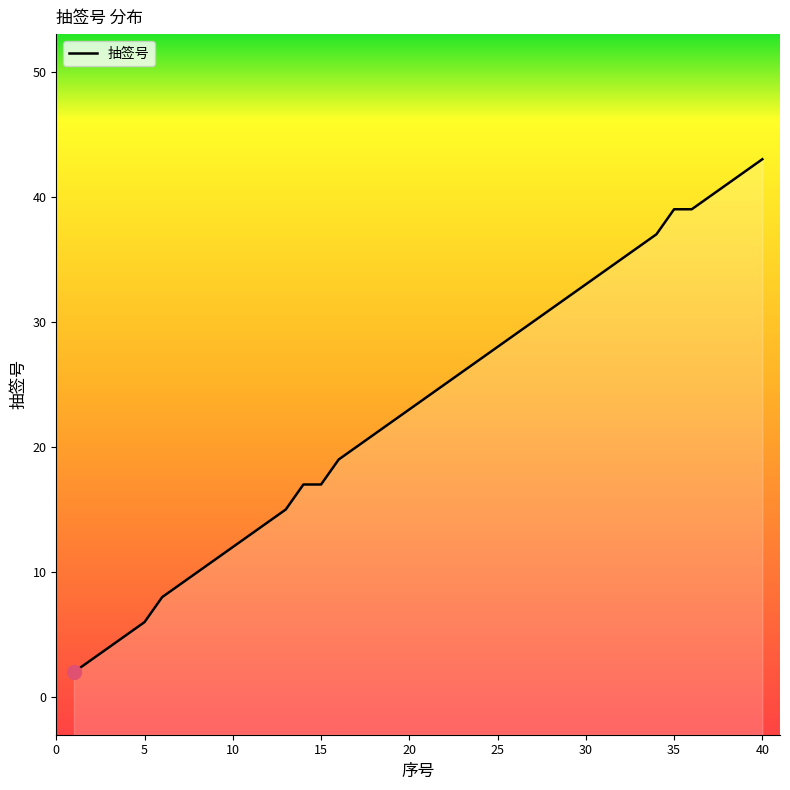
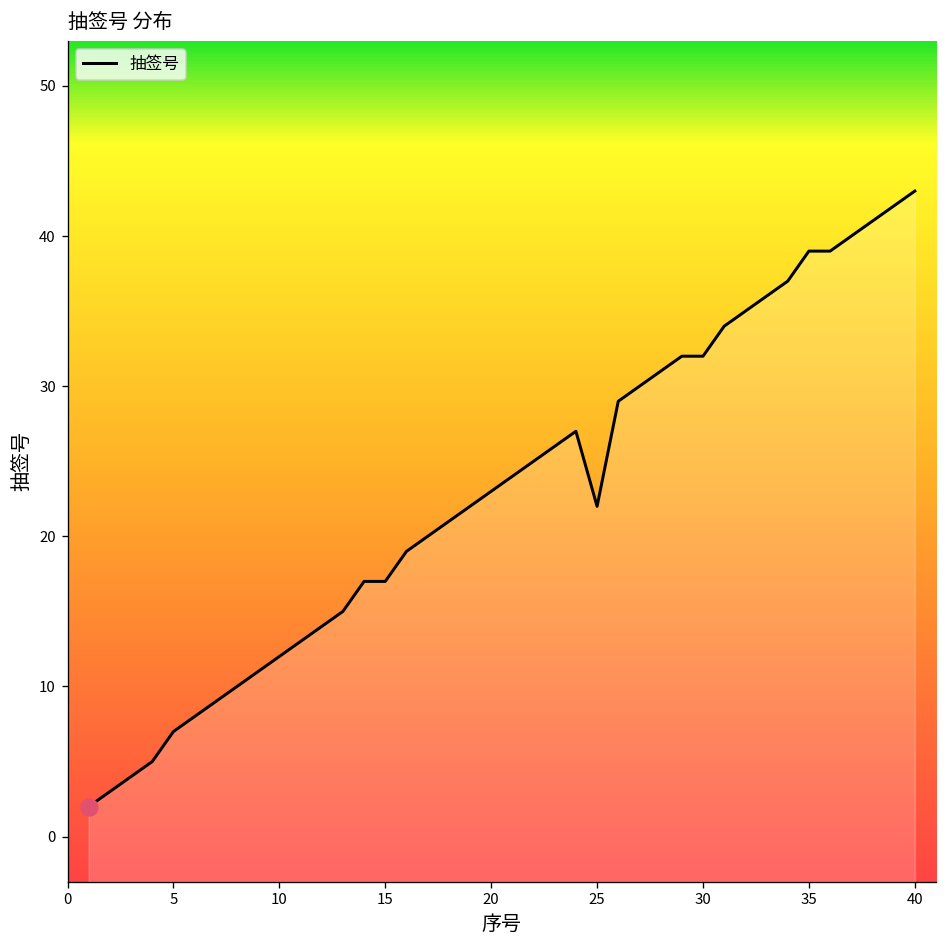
抽签号, 5: 6 -> 7
抽签号, 25: 28 -> 22
抽签号, 30: 33 -> 32
